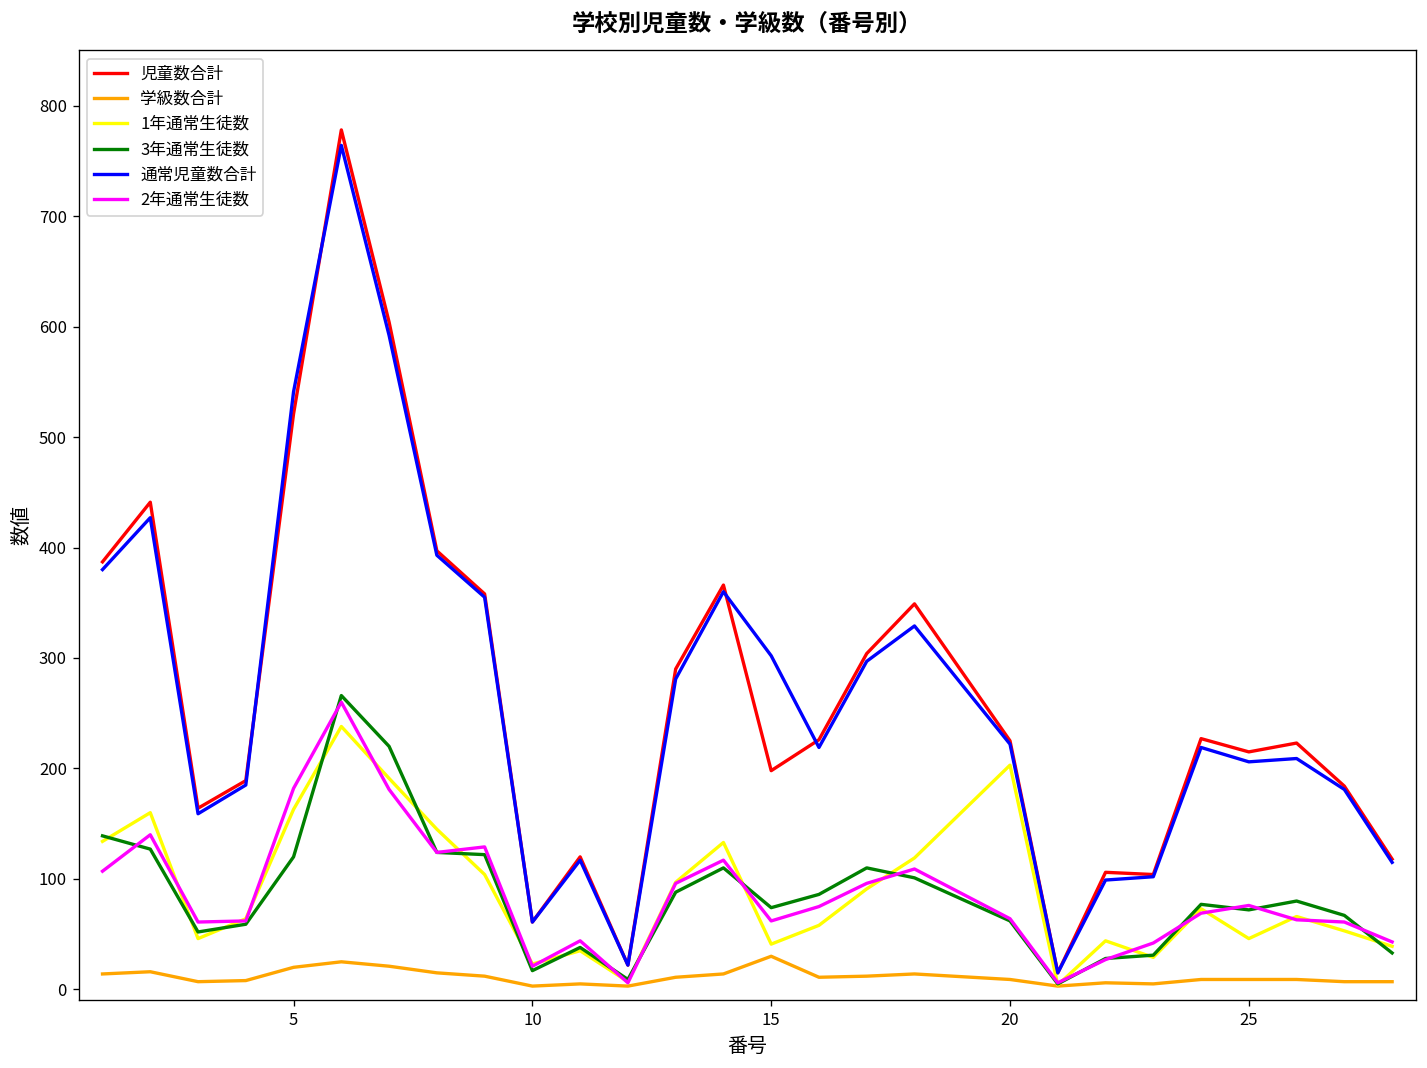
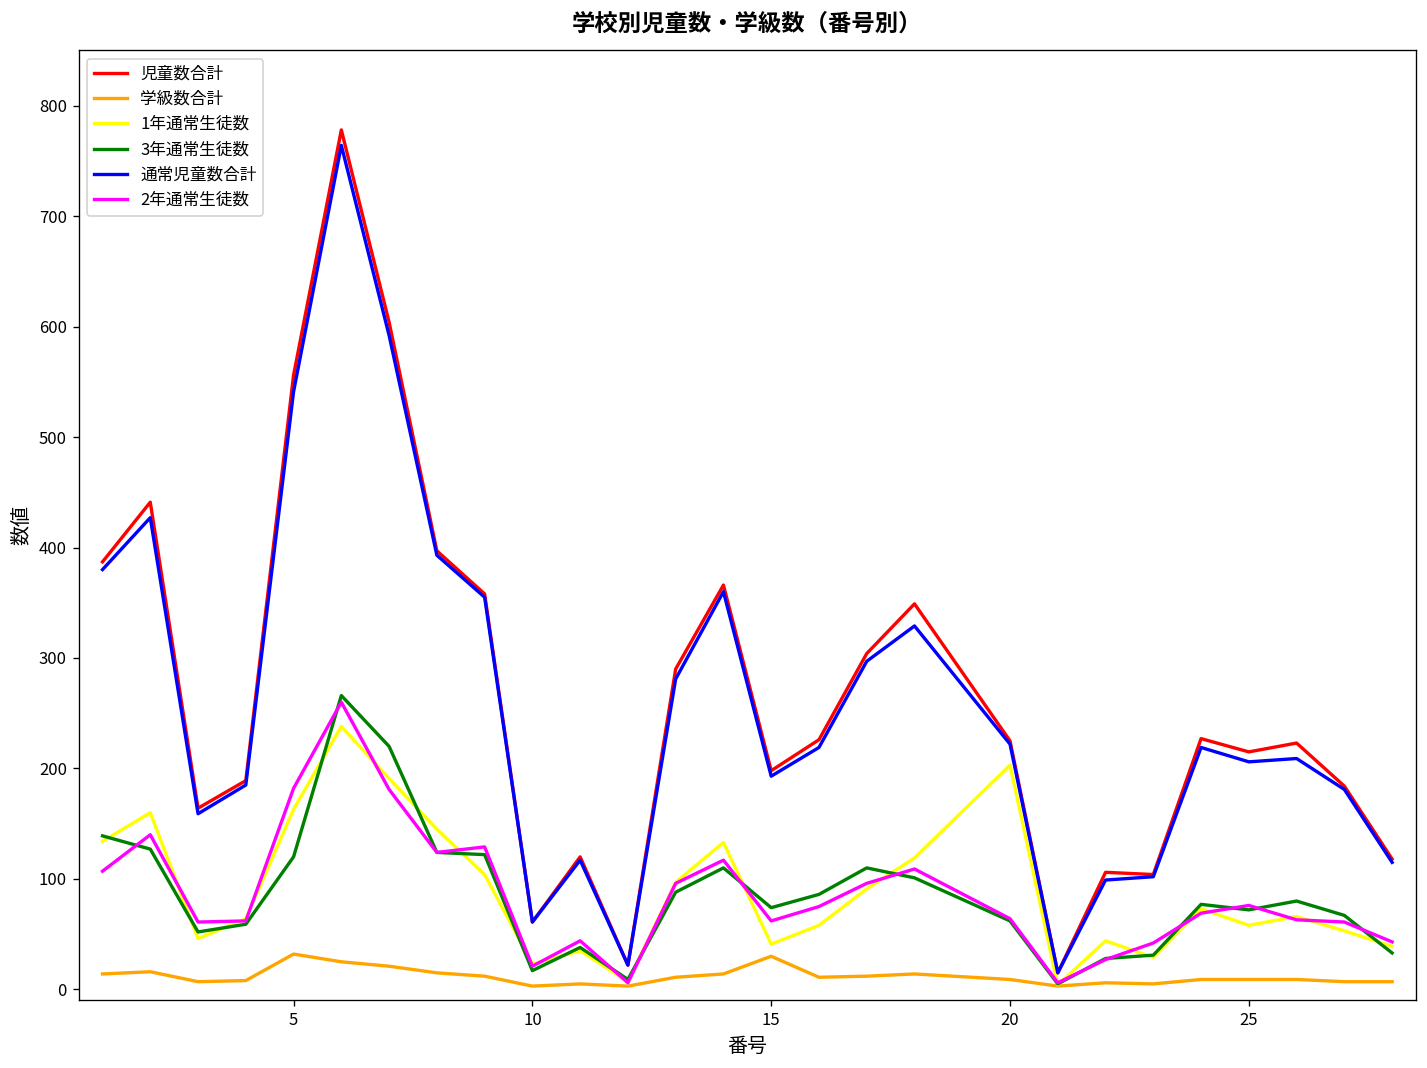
児童数合計, 5: 520 -> 560
学級数合計, 5: 20 -> 30
通常児童数合計, 15: 300 -> 190
1年通常生徒数, 25: 50 -> 60
